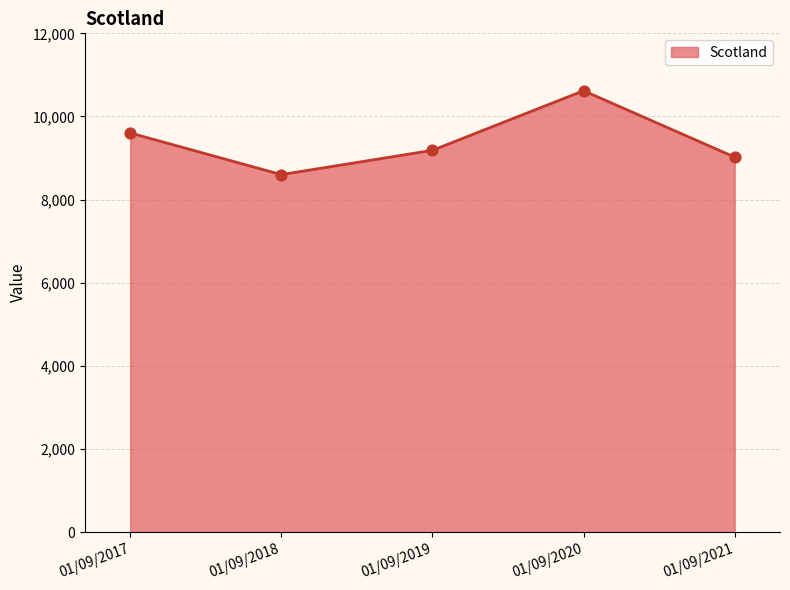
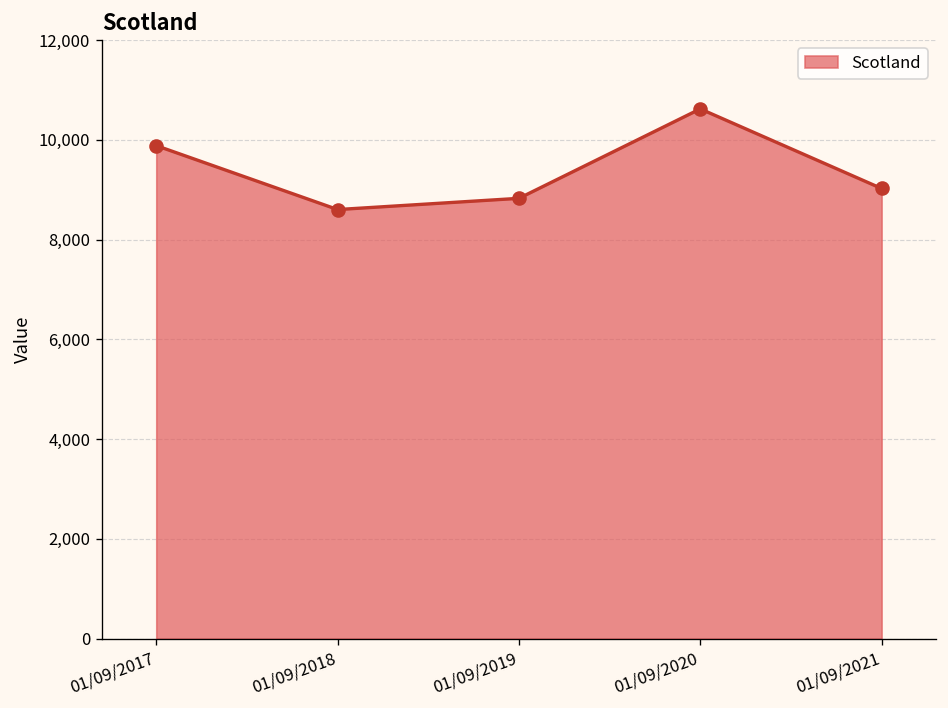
01/09/2017: 9,600 -> 9,900
01/09/2019: 9,200 -> 8,800
